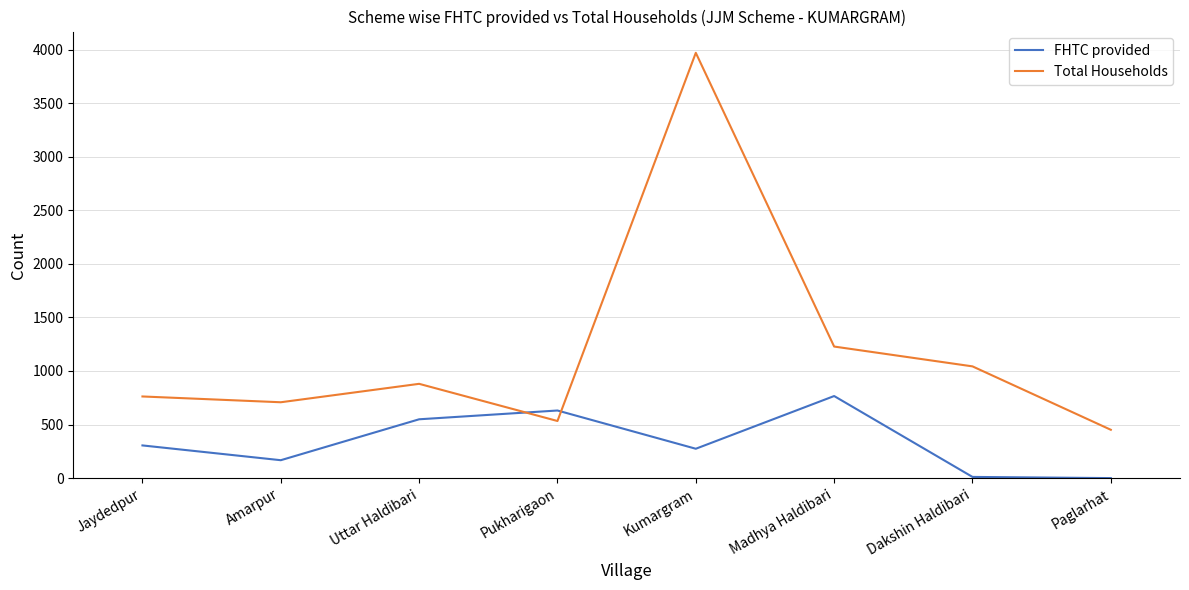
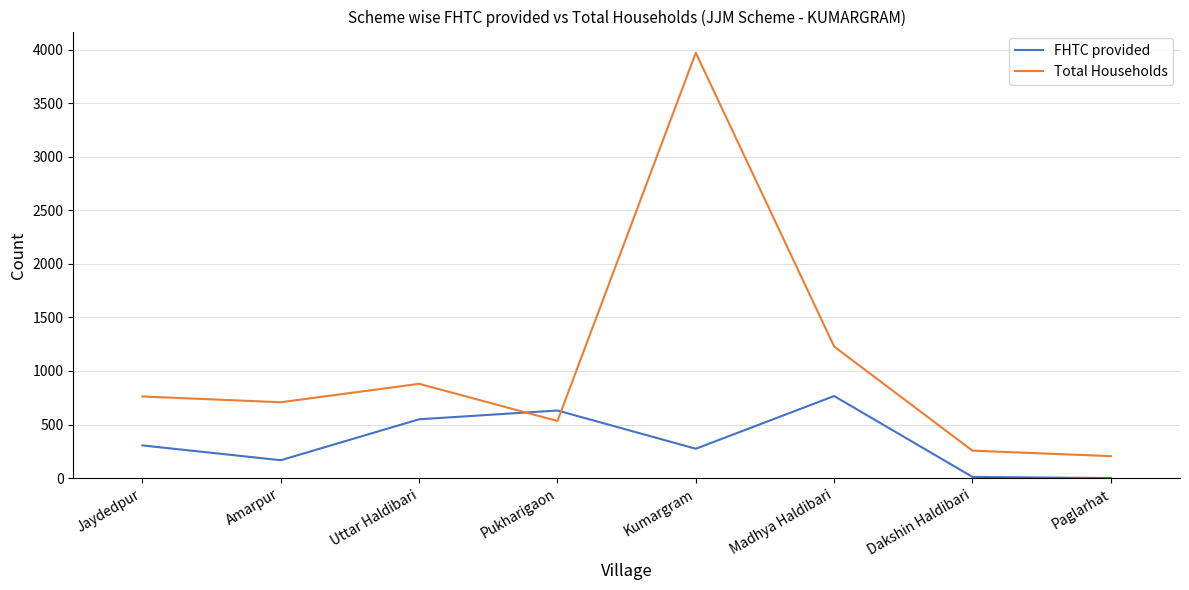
Total Households, Dakshin Haldibari: 1040 -> 260
Total Households, Paglarhat: 450 -> 210
